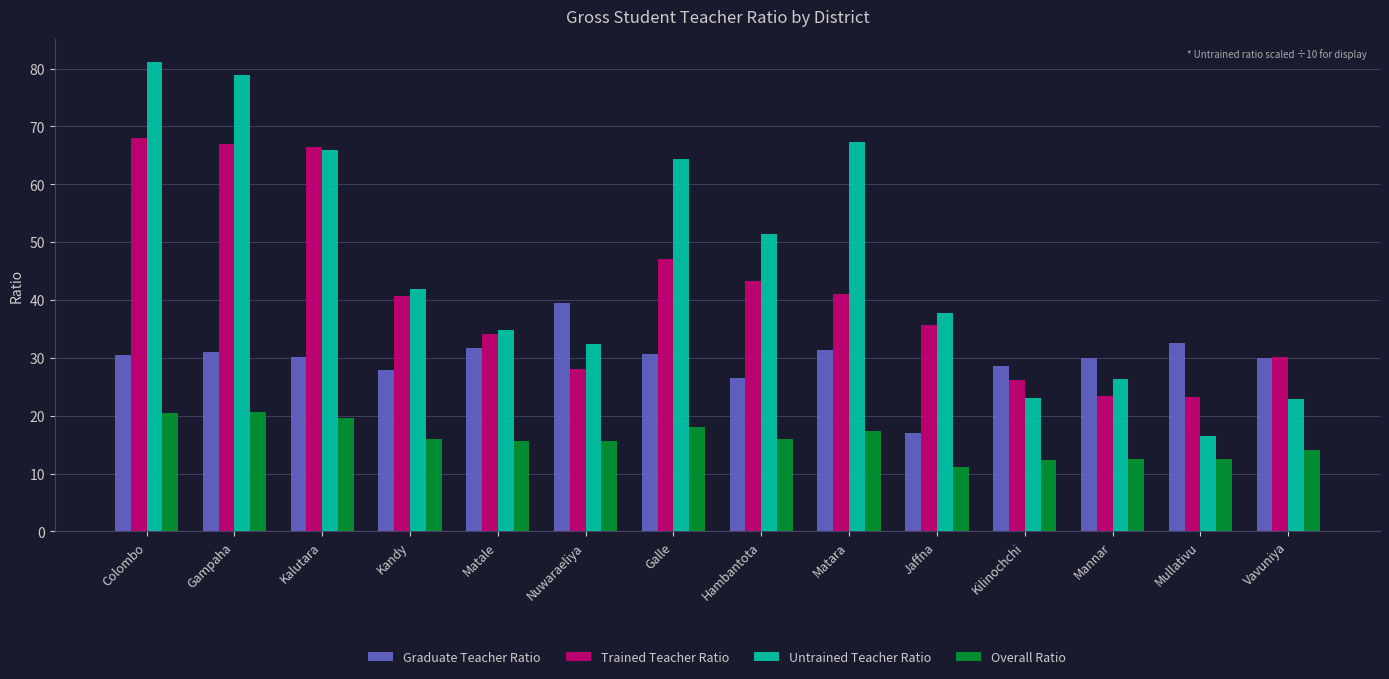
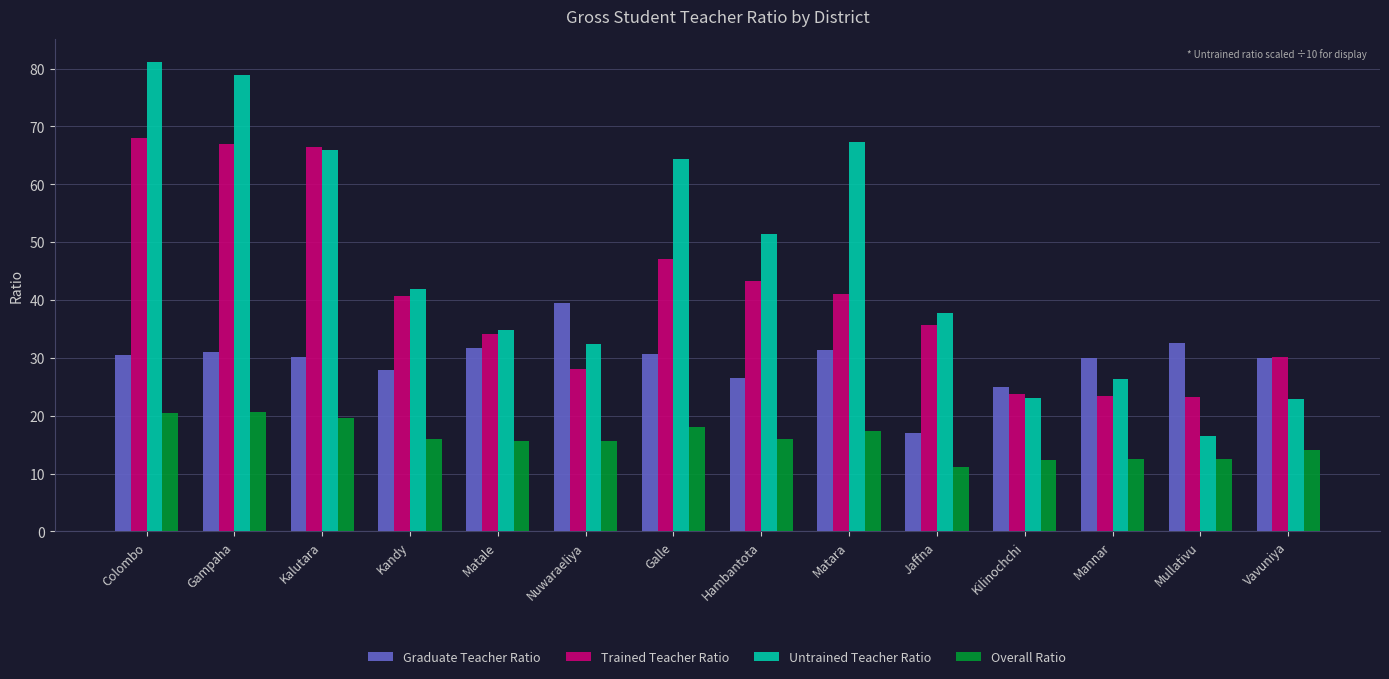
Graduate Teacher Ratio, Kilinochchi: 29 -> 25
Trained Teacher Ratio, Kilinochchi: 26 -> 24
